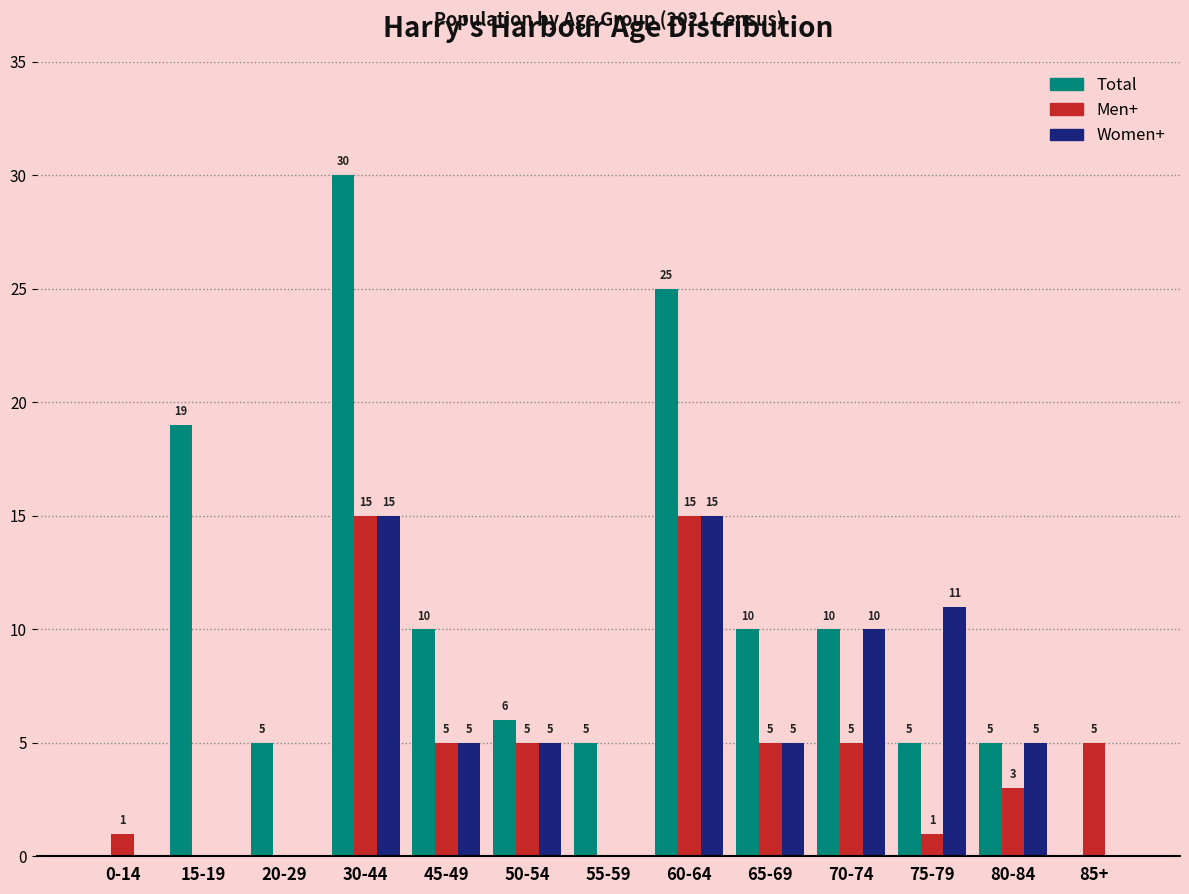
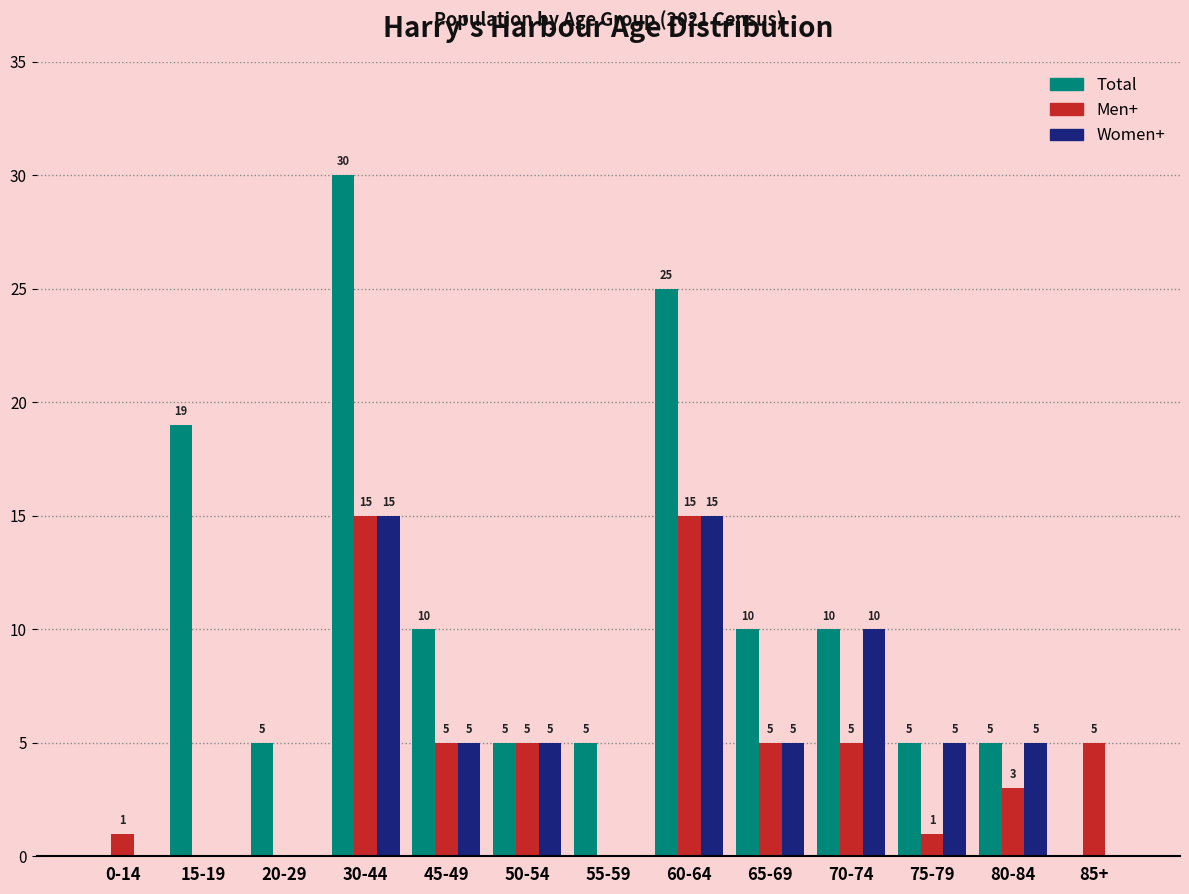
Total, 50-54: 6 -> 5
Women+, 75-79: 11 -> 5
